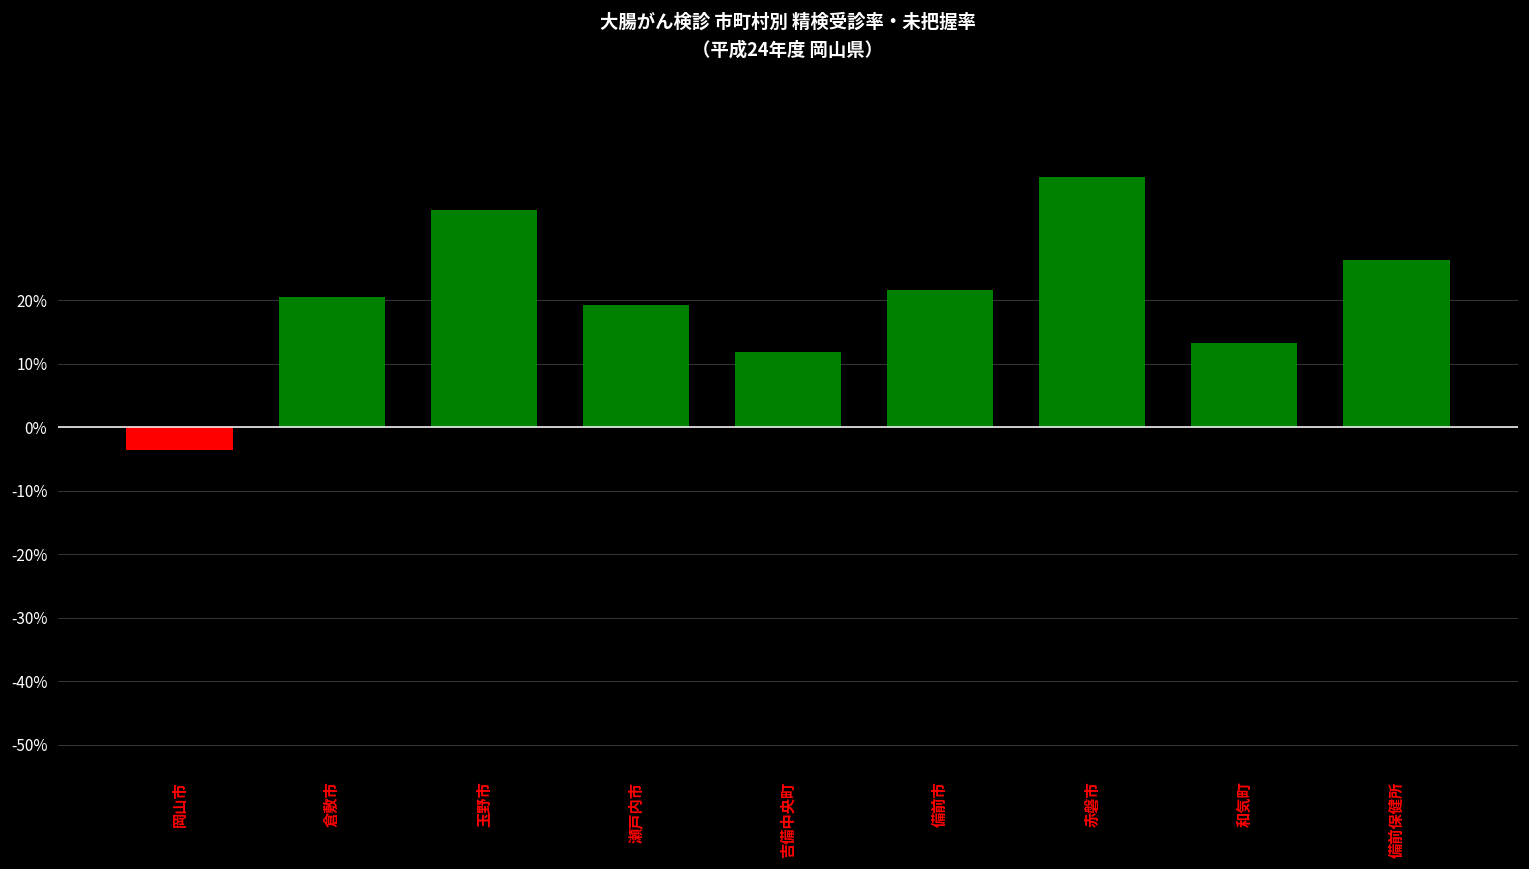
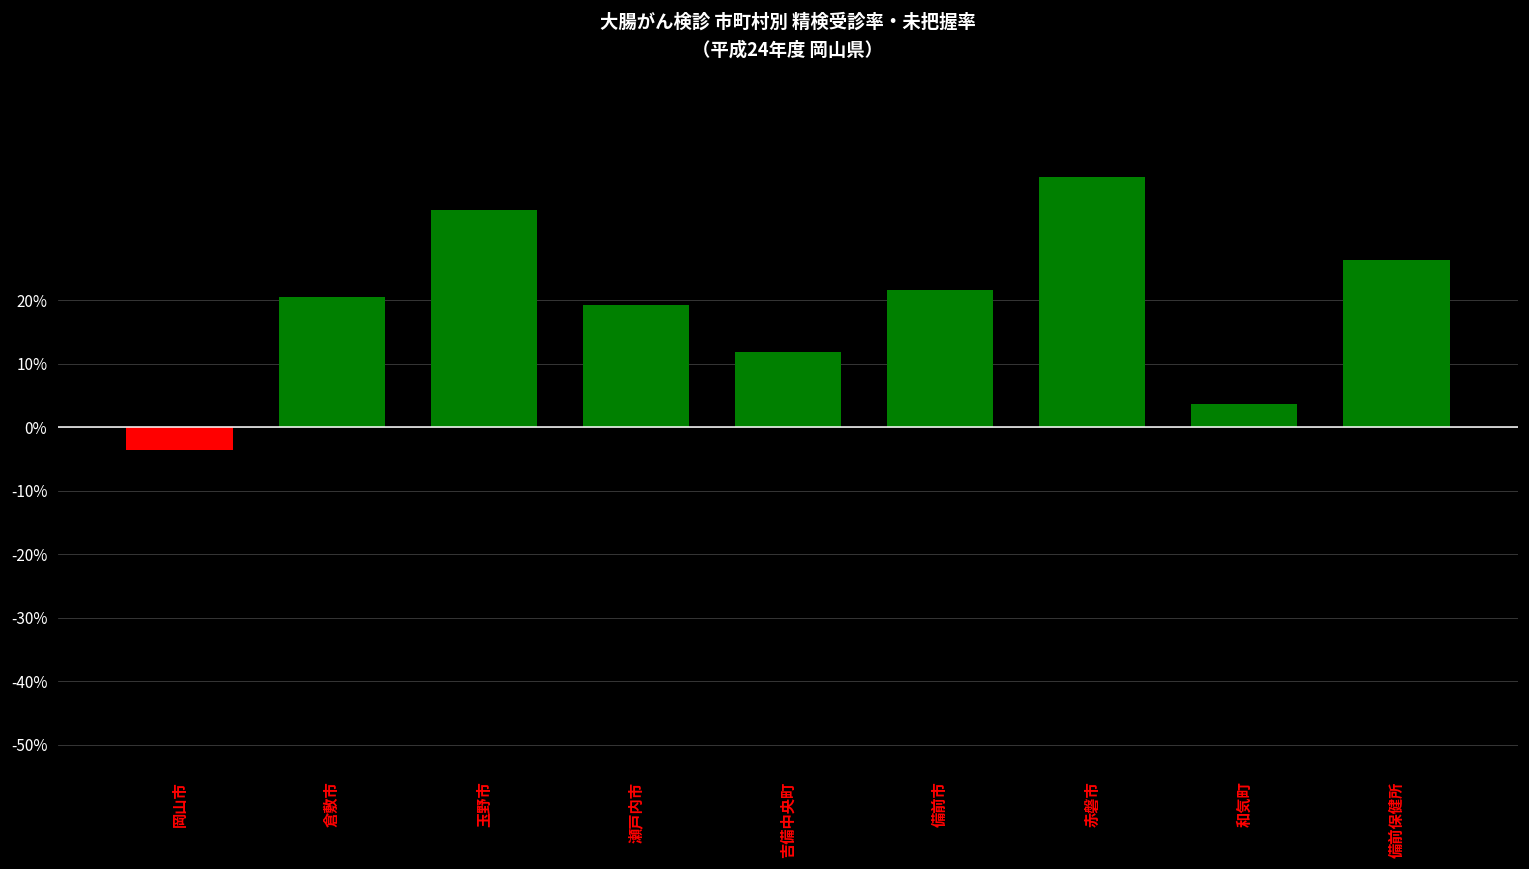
和気町: 13% -> 4%
